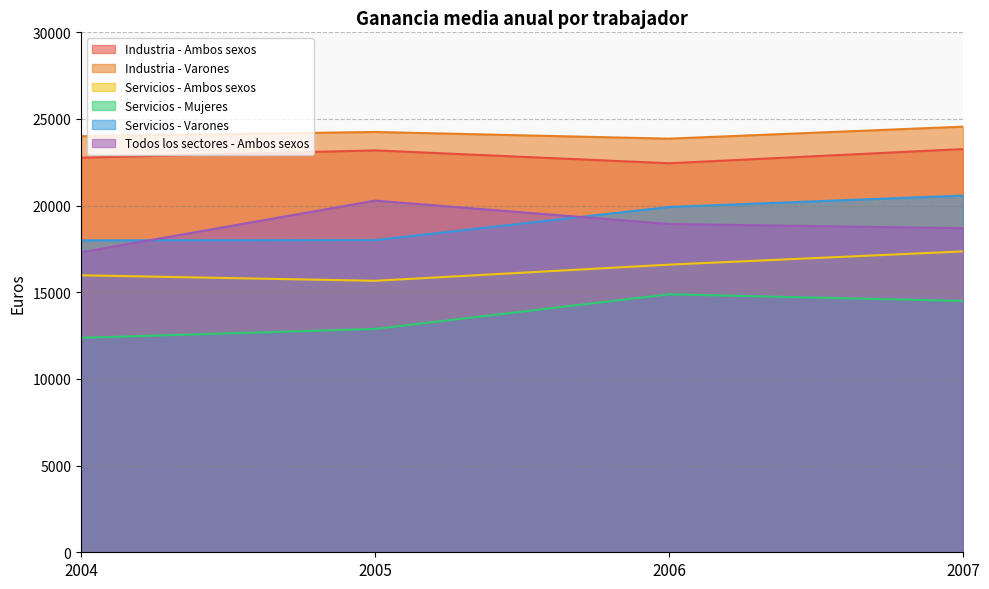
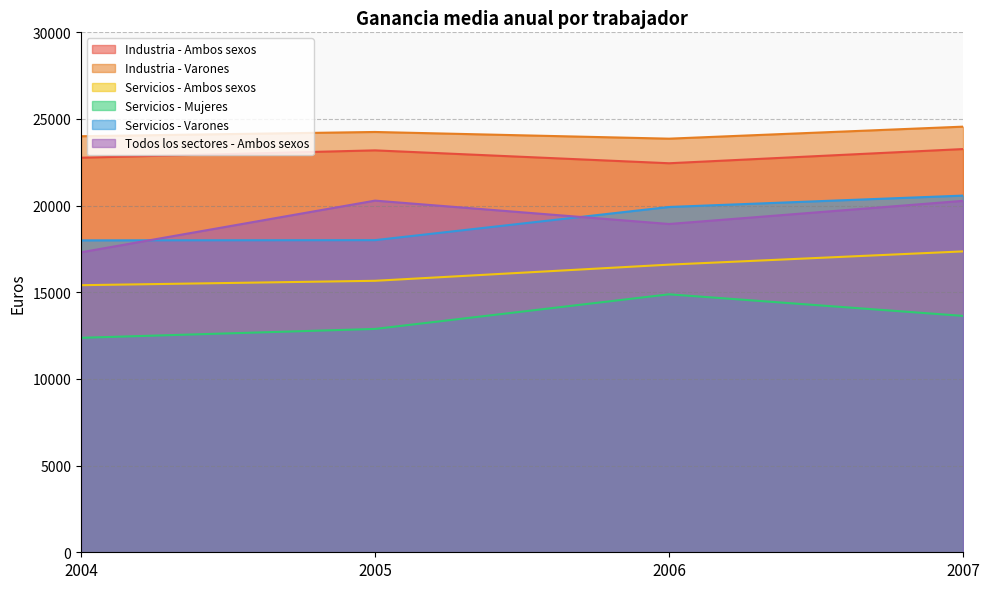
Servicios - Ambos sexos, 2004: 16000 -> 15400
Servicios - Mujeres, 2007: 14500 -> 13600
Todos los sectores - Ambos sexos, 2007: 18700 -> 20300
